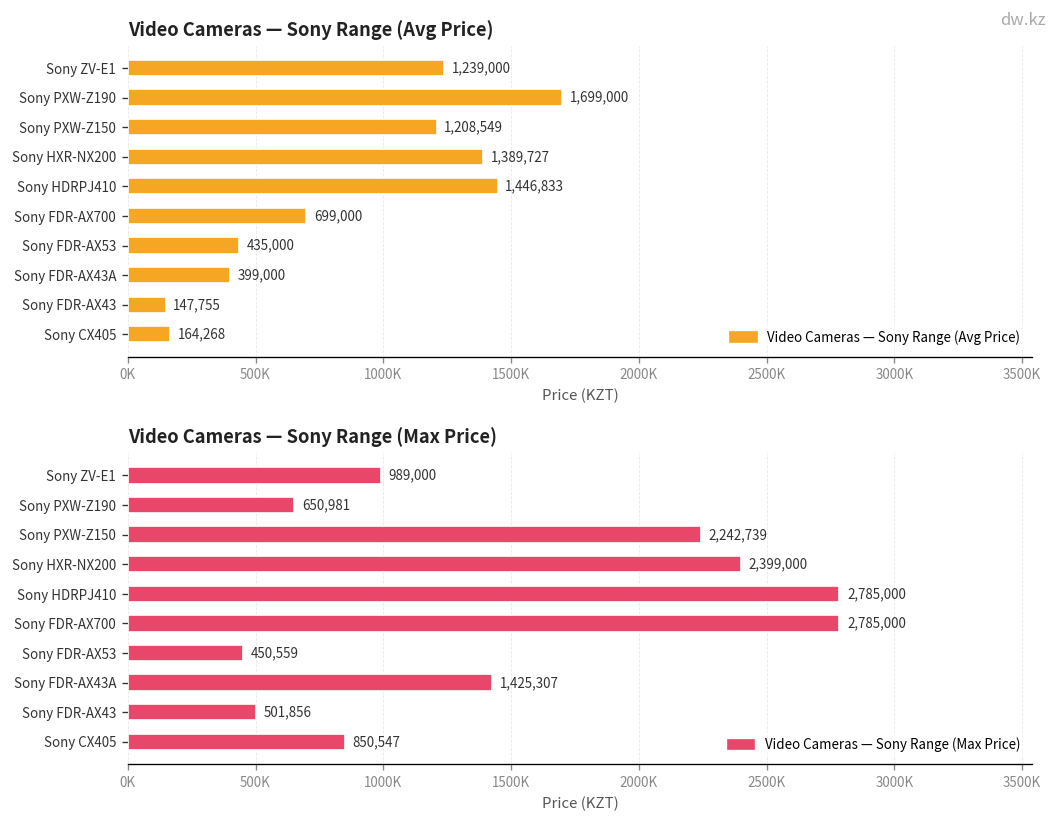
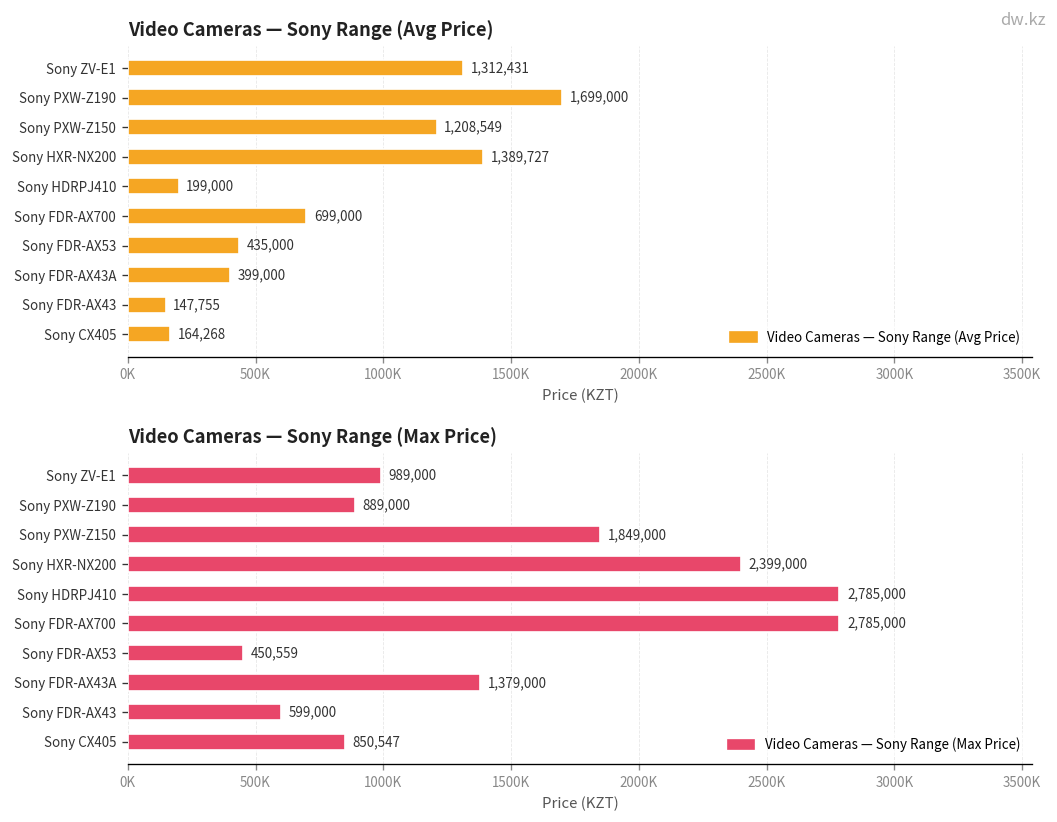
Video Cameras — Sony Range (Avg Price), Sony ZV-E1: 1,239,000 -> 1,312,431
Video Cameras — Sony Range (Avg Price), Sony HDRPJ410: 1,446,833 -> 199,000
Video Cameras — Sony Range (Max Price), Sony PXW-Z190: 650,981 -> 889,000
Video Cameras — Sony Range (Max Price), Sony PXW-Z150: 2,242,739 -> 1,849,000
Video Cameras — Sony Range (Max Price), Sony FDR-AX43A: 1,425,307 -> 1,379,000
Video Cameras — Sony Range (Max Price), Sony FDR-AX43: 501,856 -> 599,000
